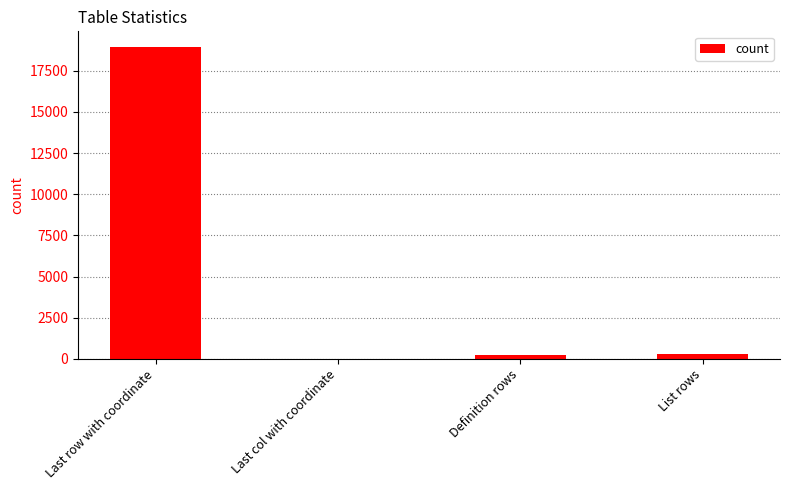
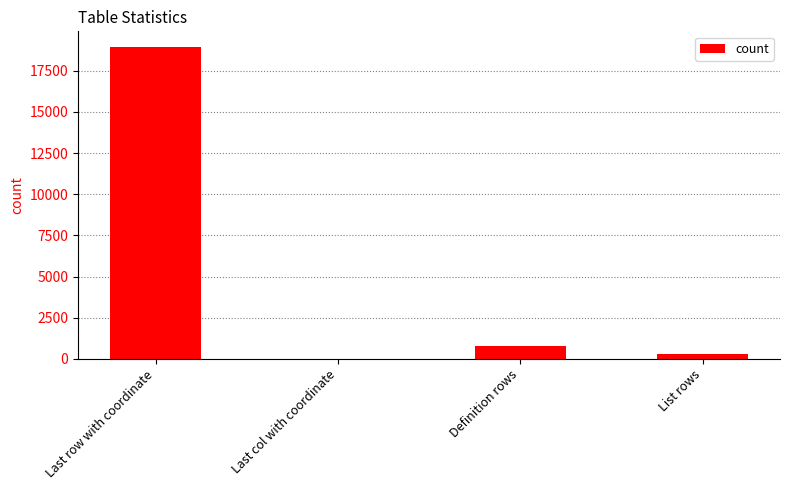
Definition rows: 200 -> 800
